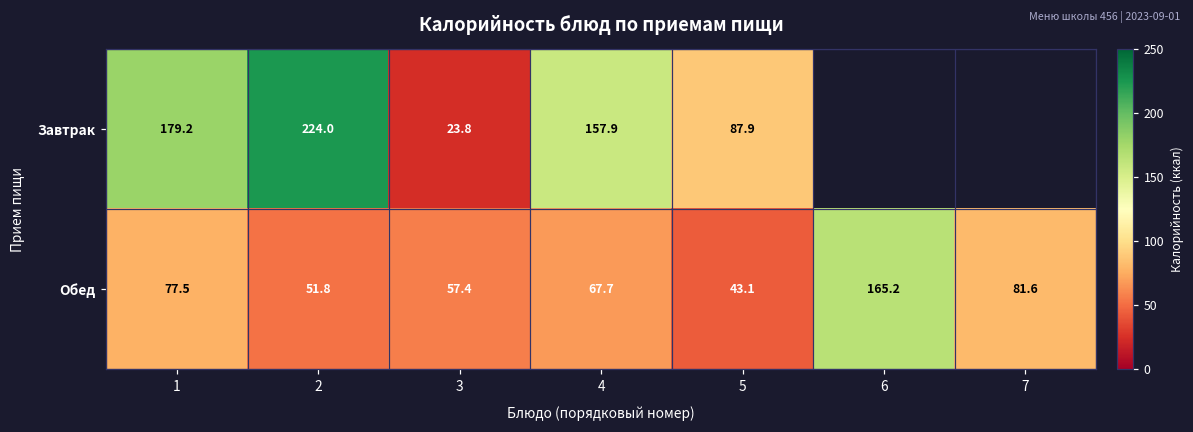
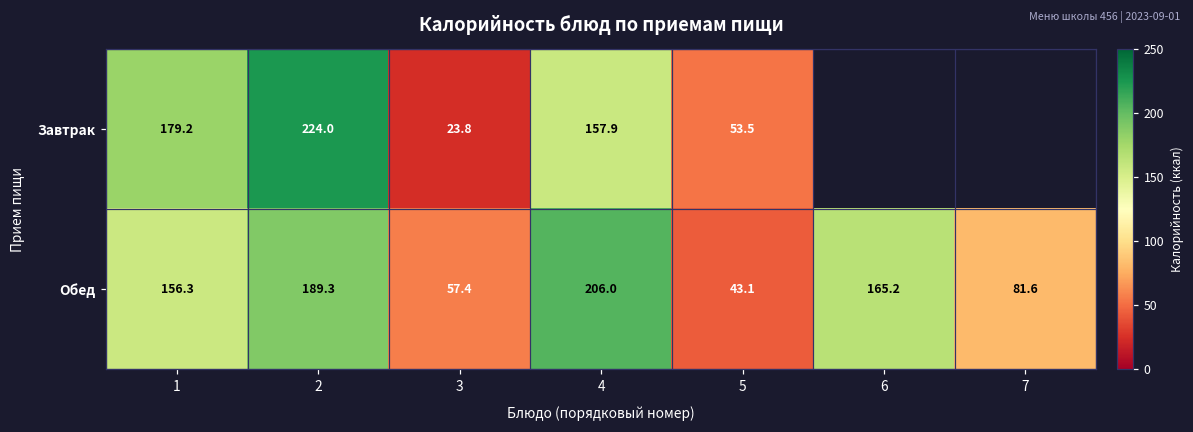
Завтрак, 5: 87.9 -> 53.5
Обед, 1: 77.5 -> 156.3
Обед, 2: 51.8 -> 189.3
Обед, 4: 67.7 -> 206.0
